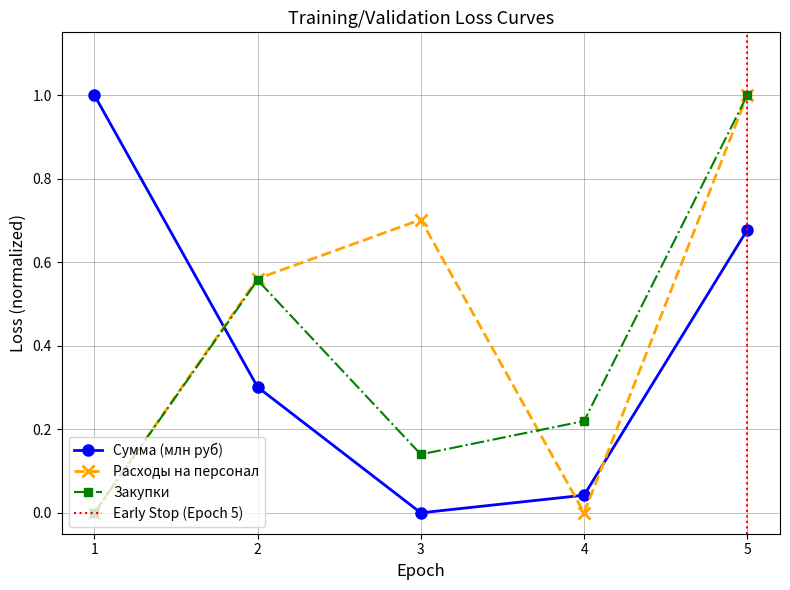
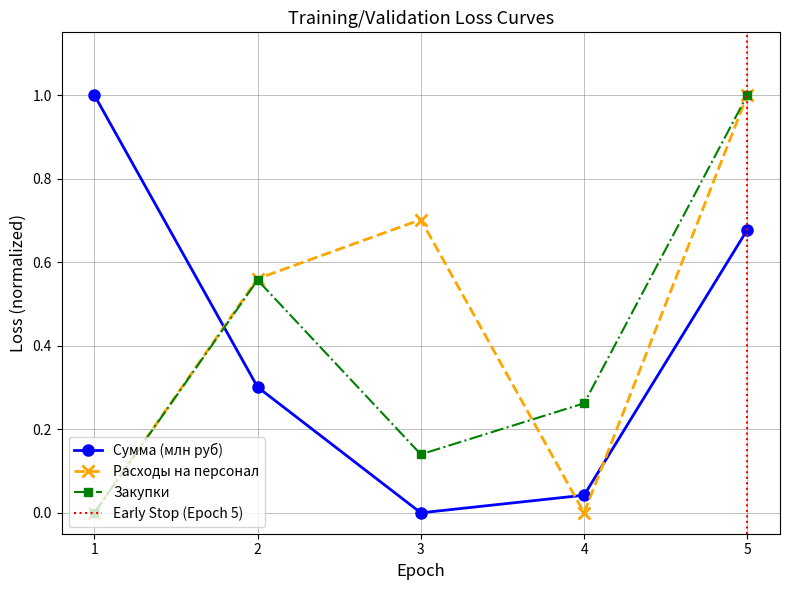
Закупки, 4: 0.22 -> 0.26
